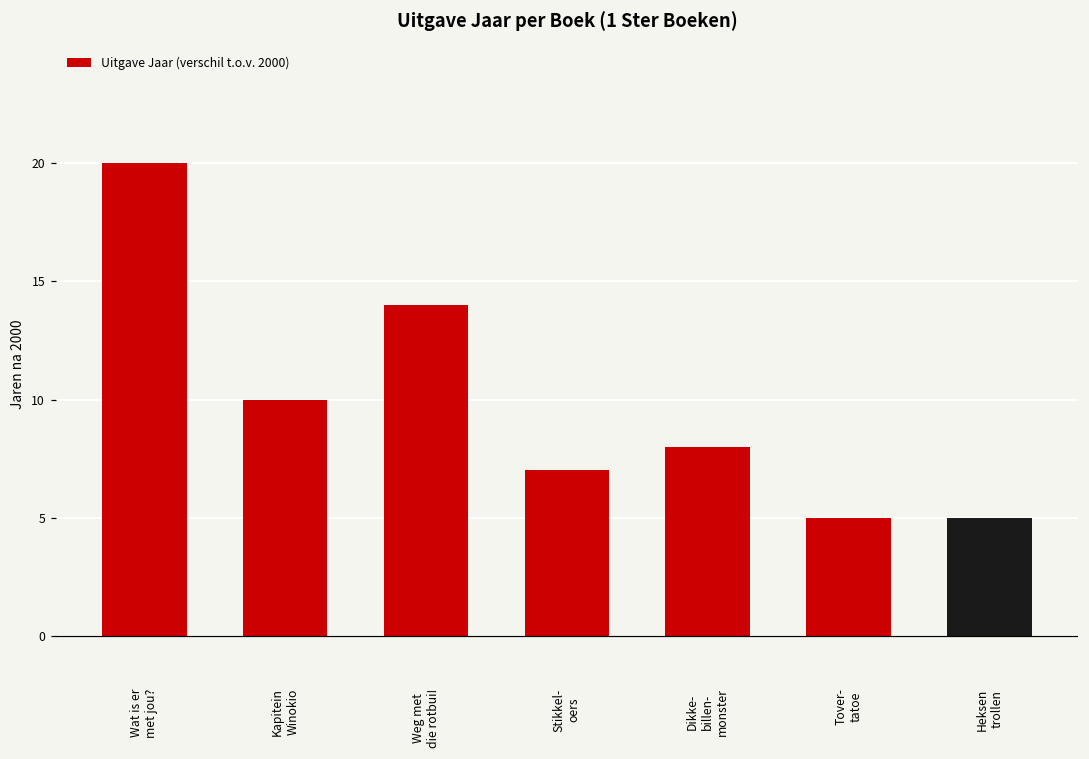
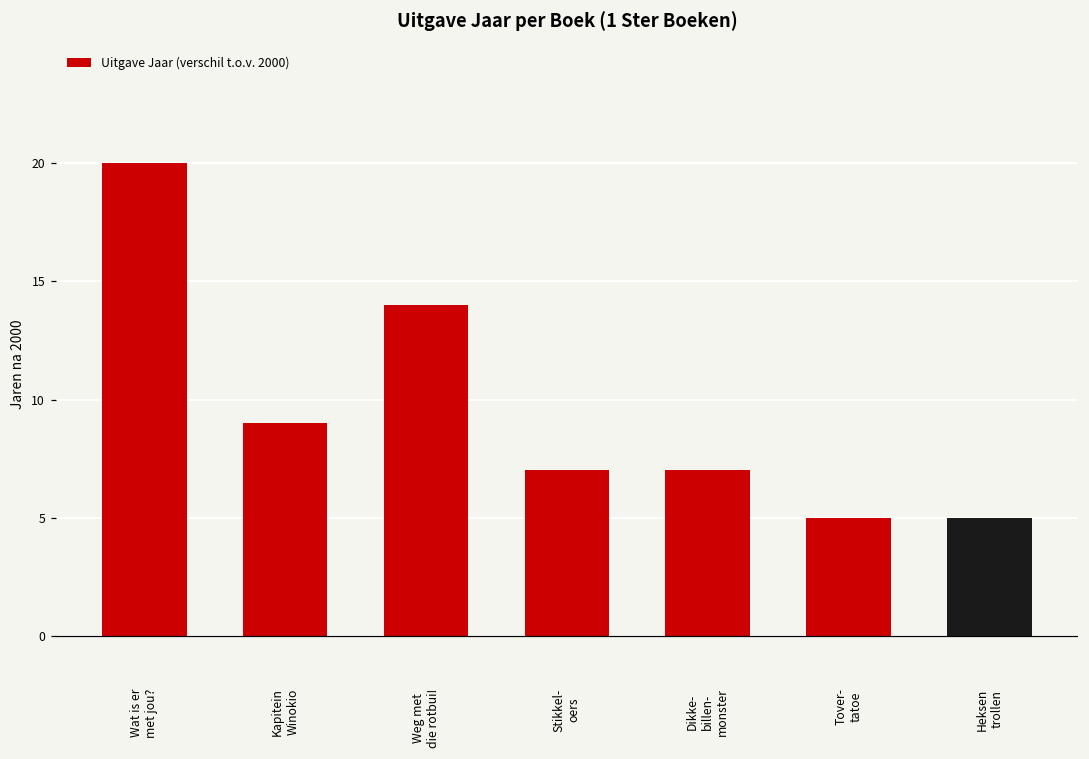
Kapitein Winokio: 10.0 -> 9.0
Dikke- billen- monster: 8.0 -> 7.0
